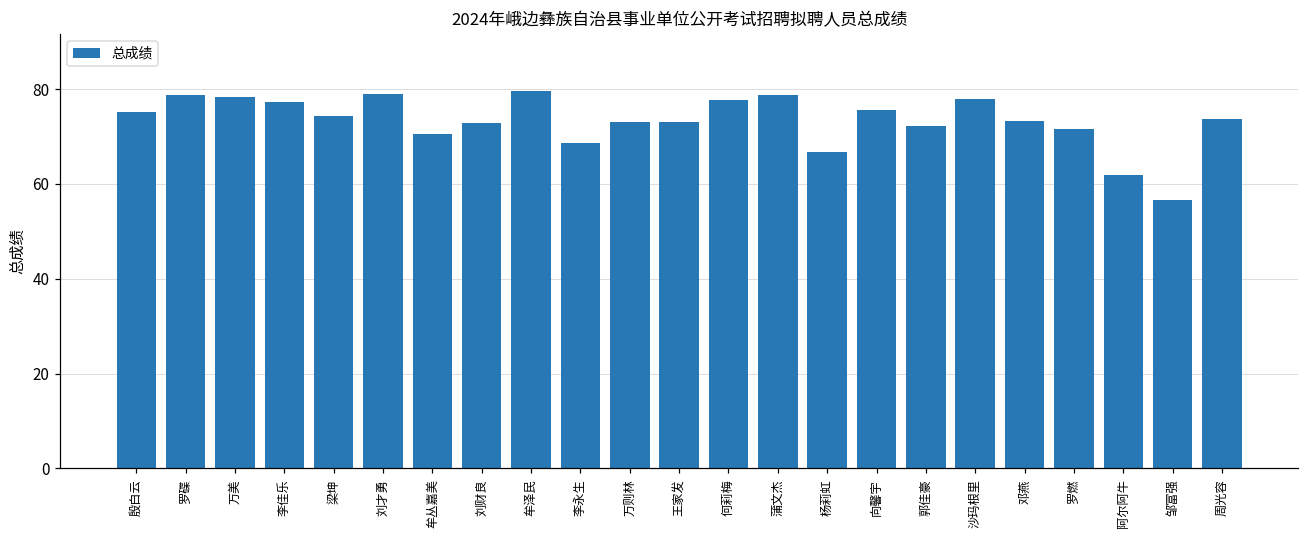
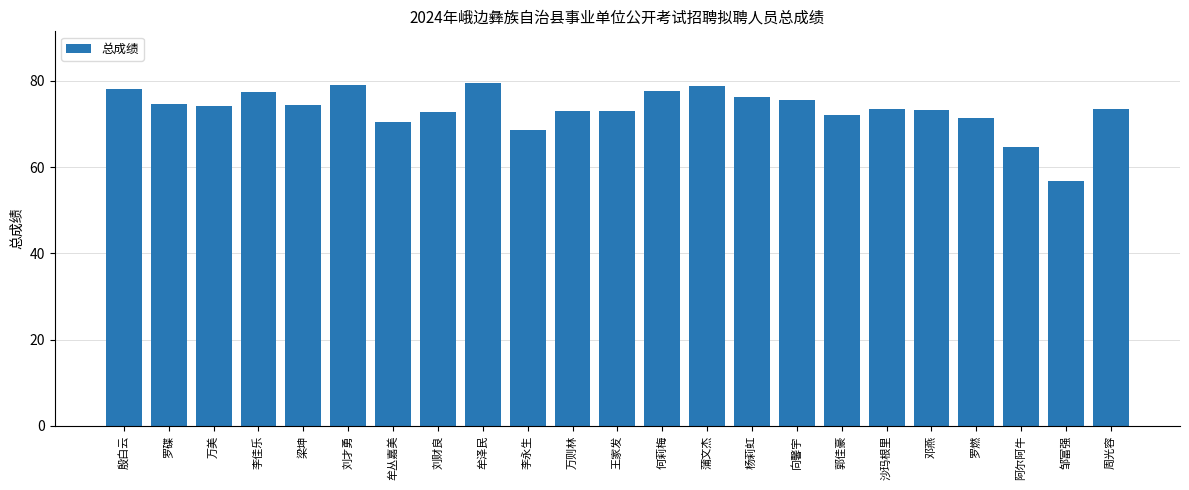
殷白云: 75 -> 78
罗碟: 79 -> 75
万美: 78 -> 74
杨莉虹: 67 -> 76
沙玛根里: 78 -> 74
阿尔阿牛: 62 -> 65
